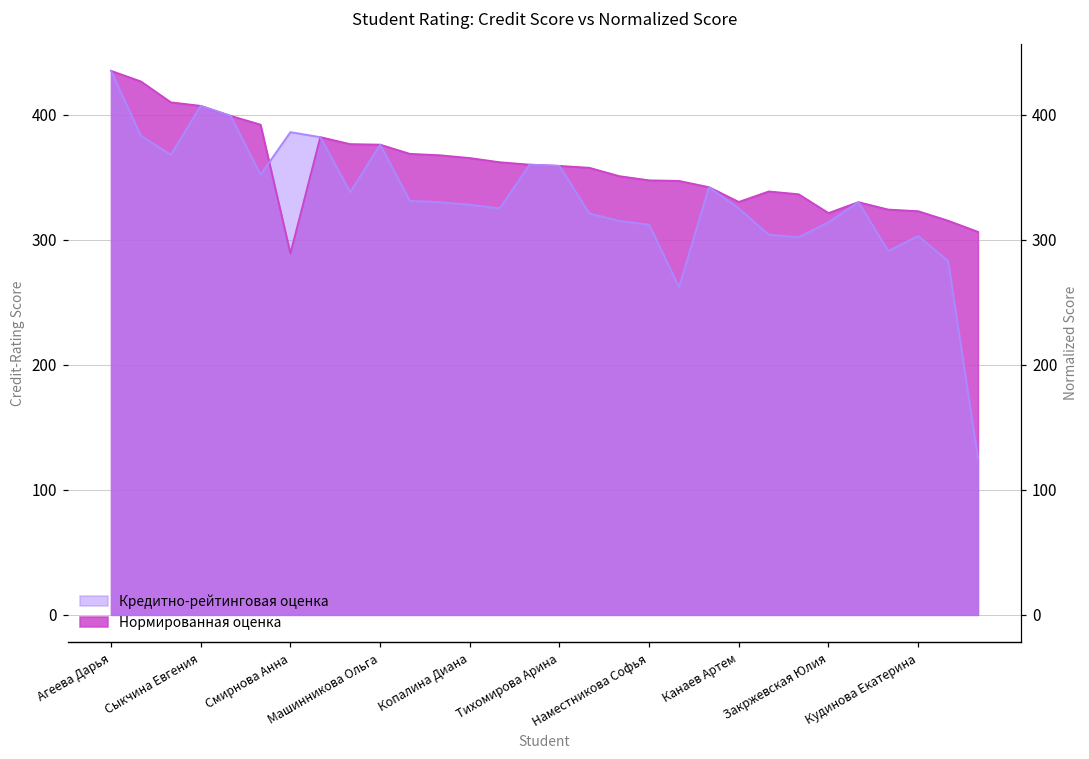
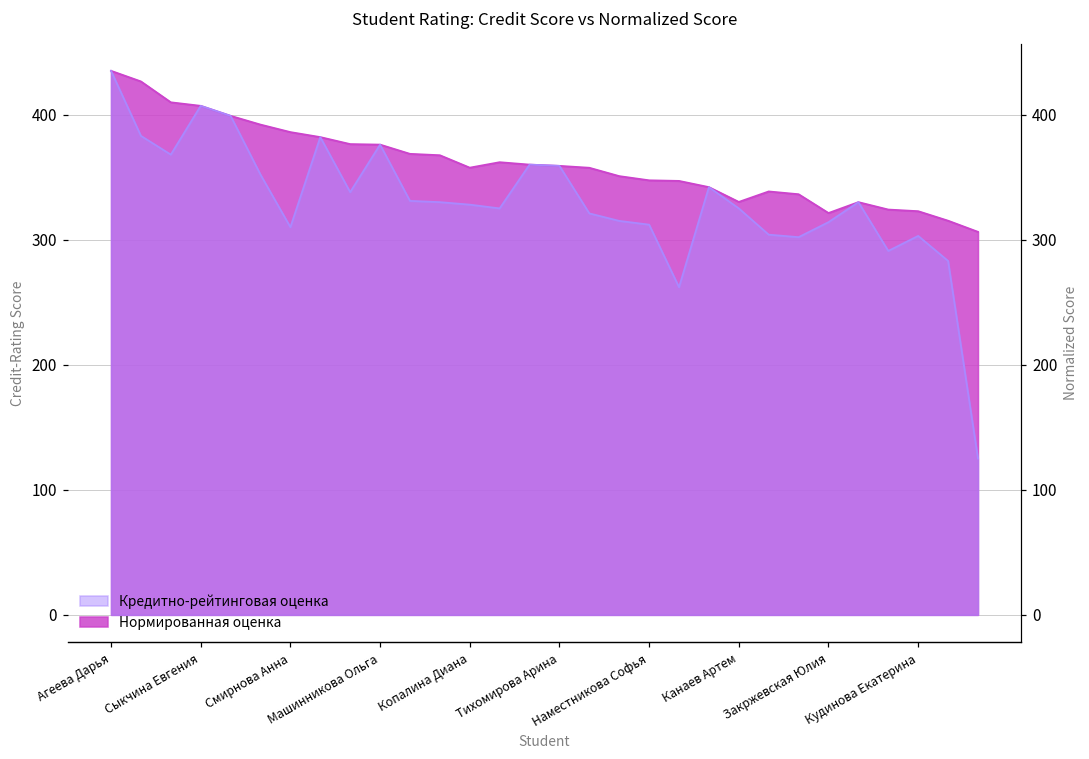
Нормированная оценка, Смирнова Анна: 289 -> 386
Кредитно-рейтинговая оценка, Смирнова Анна: 386 -> 310
Нормированная оценка, Копалина Диана: 365 -> 358
